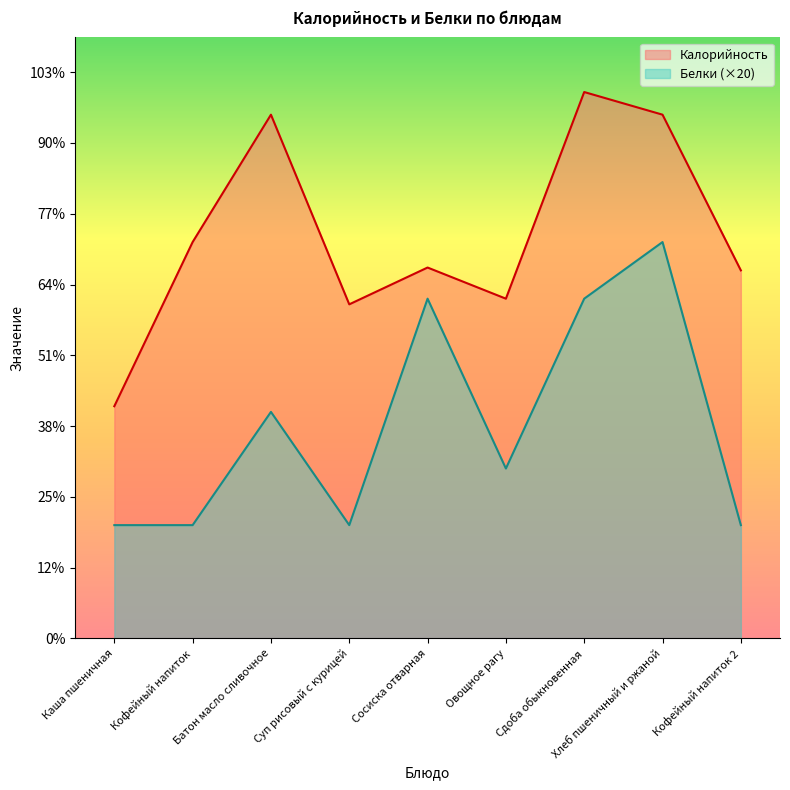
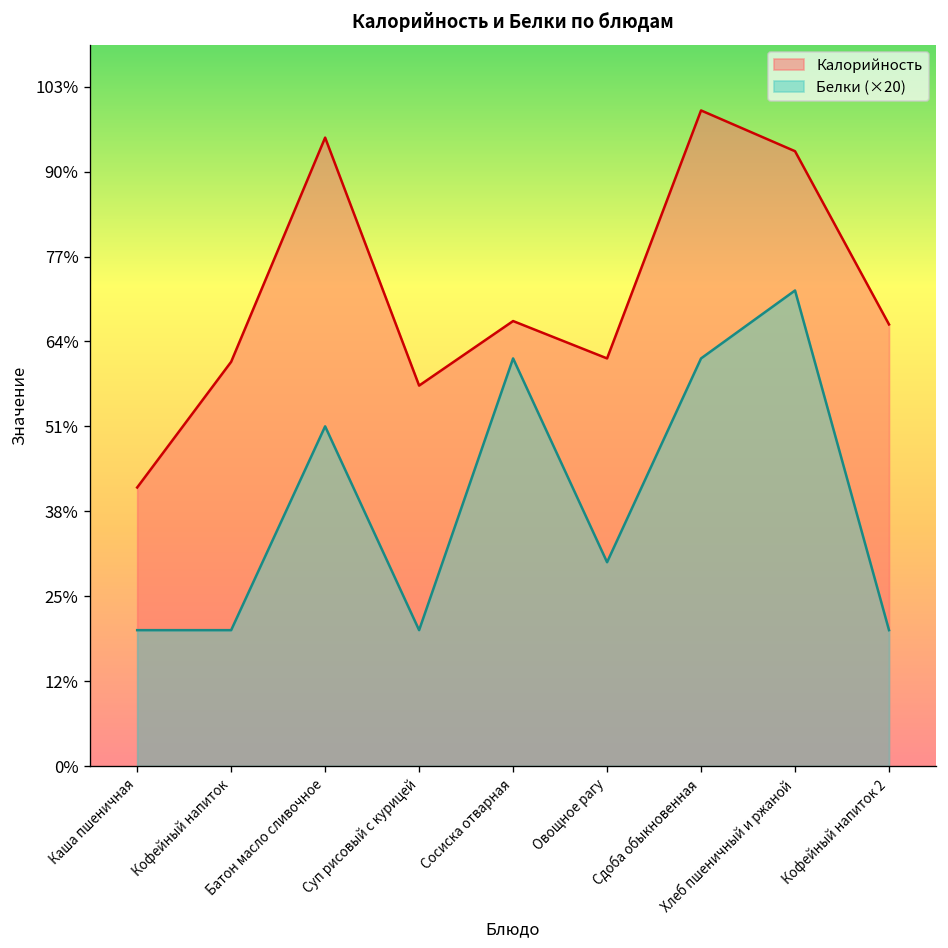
Калорийность, Кофейный напиток: 72% -> 61%
Белки (×20), Батон масло сливочное: 41% -> 52%
Калорийность, Суп рисовый с курицей: 61% -> 58%
Калорийность, Хлеб пшеничный и ржаной: 95% -> 93%
